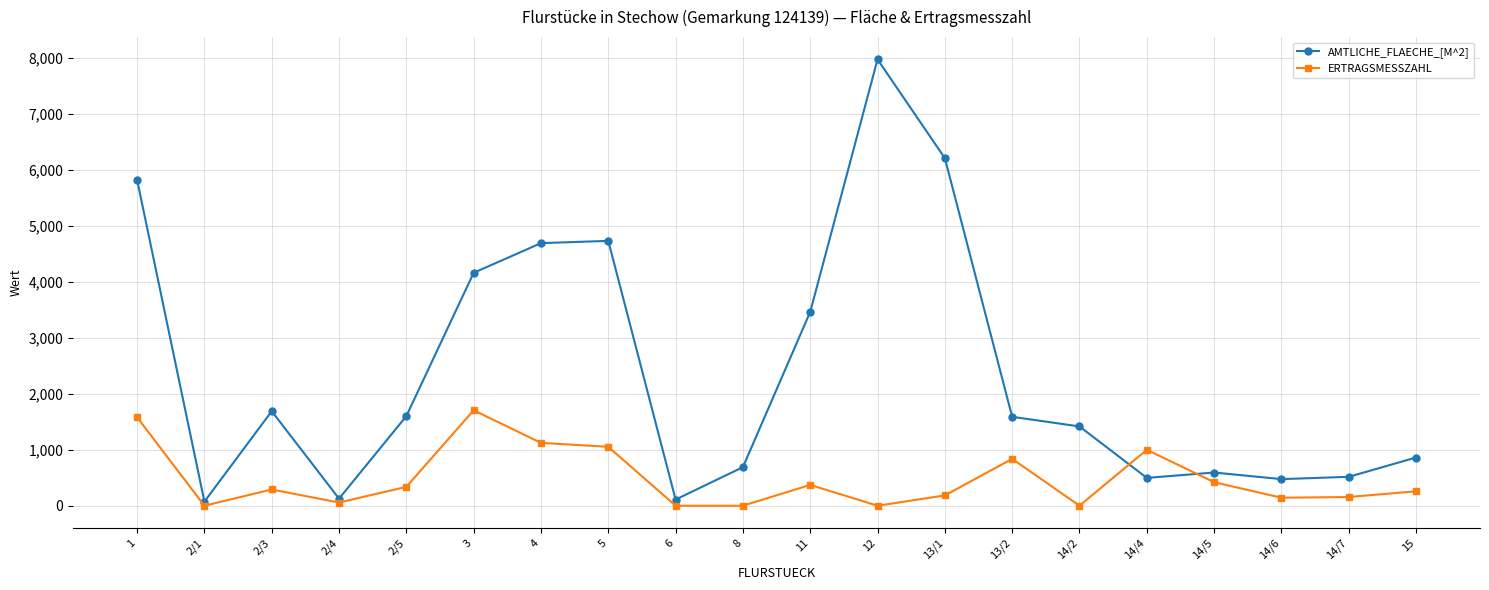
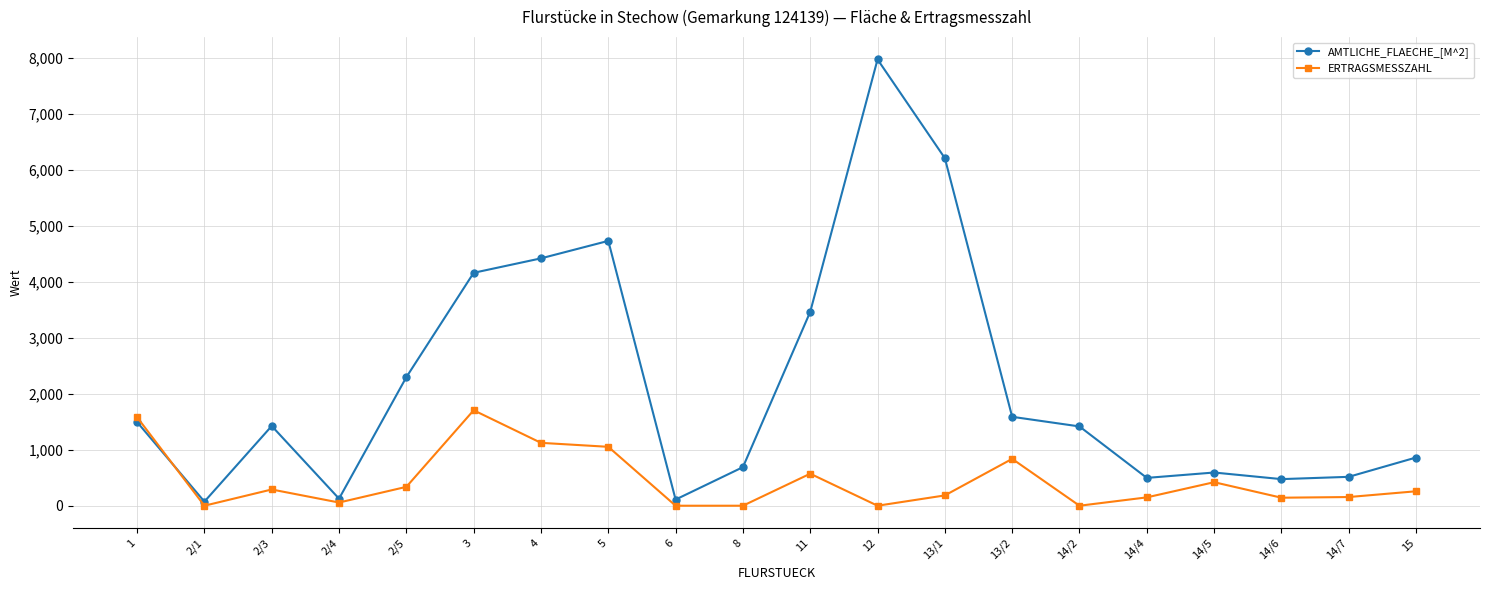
AMTLICHE_FLAECHE_[M^2], 1: 5,800 -> 1,500
AMTLICHE_FLAECHE_[M^2], 2/3: 1,700 -> 1,400
AMTLICHE_FLAECHE_[M^2], 2/5: 1,600 -> 2,300
AMTLICHE_FLAECHE_[M^2], 4: 4,700 -> 4,400
ERTRAGSMESSZAHL, 11: 400 -> 600
ERTRAGSMESSZAHL, 14/4: 1,000 -> 100
